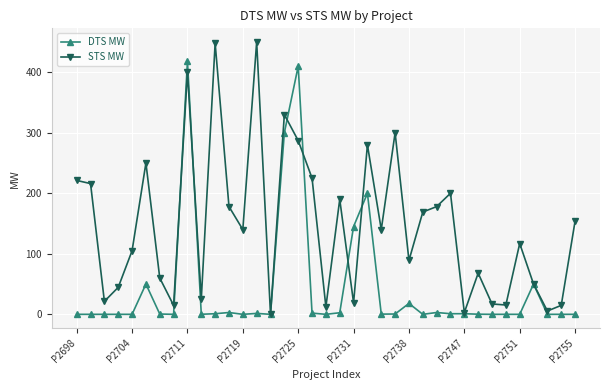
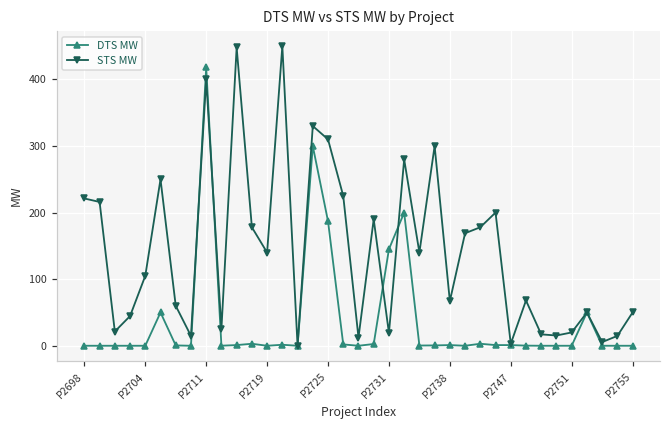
DTS MW, P2725: 410 -> 190
STS MW, P2725: 290 -> 310
DTS MW, P2738: 20 -> 0
STS MW, P2738: 90 -> 70
STS MW, P2751: 120 -> 20
STS MW, P2755: 150 -> 50
